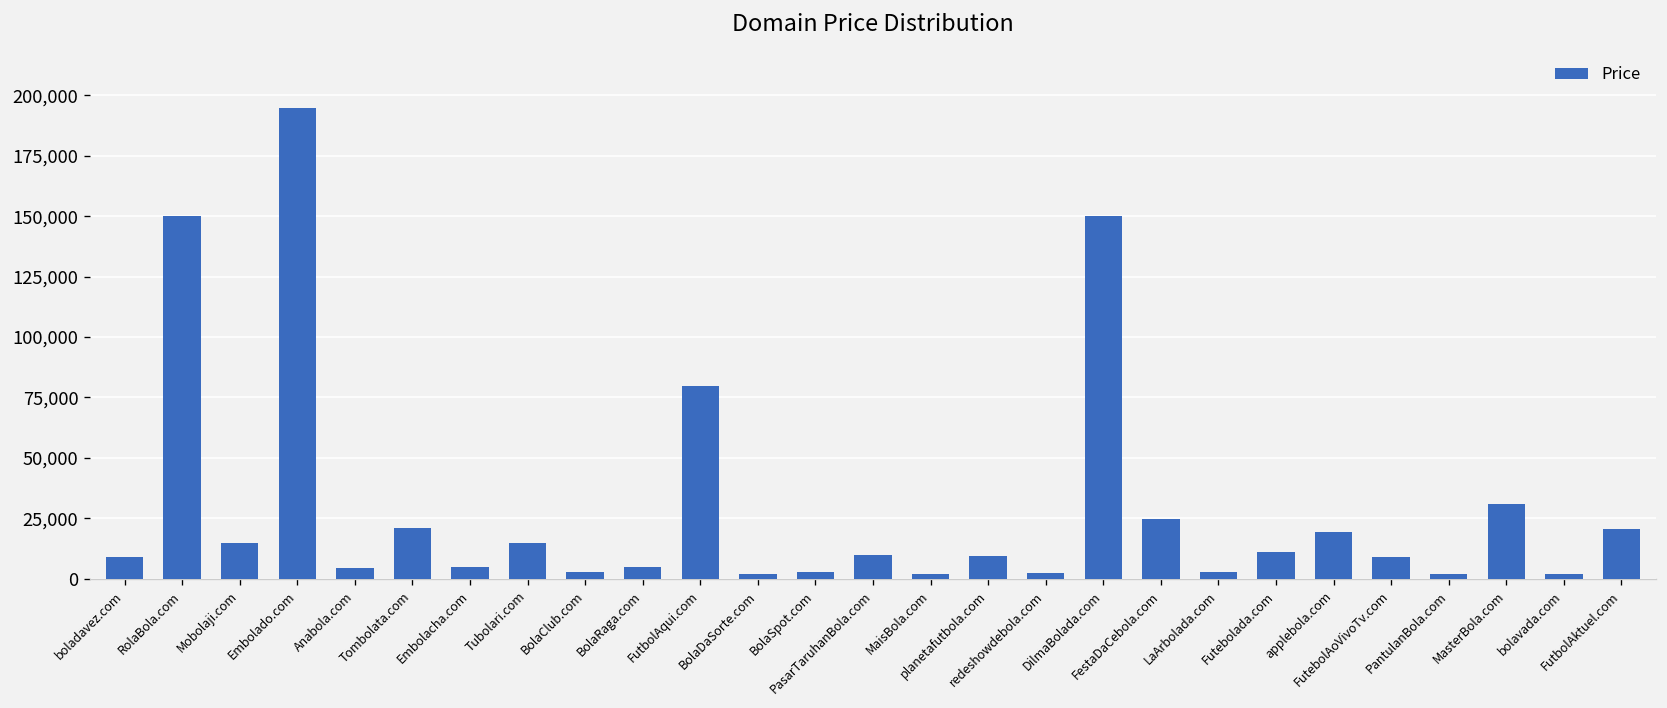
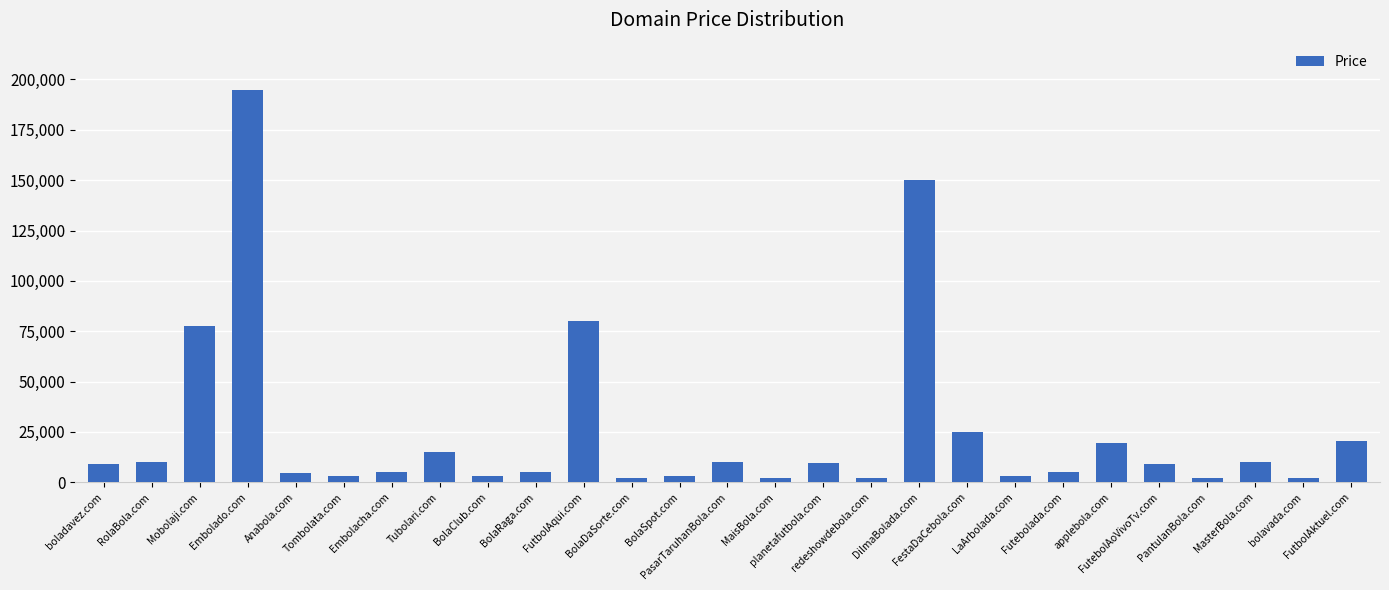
RolaBola.com: 150,000 -> 10,000
Mobolaji.com: 15,000 -> 77,000
Tombolata.com: 21,000 -> 3,000
Futebolada.com: 11,000 -> 5,000
MasterBola.com: 31,000 -> 10,000
